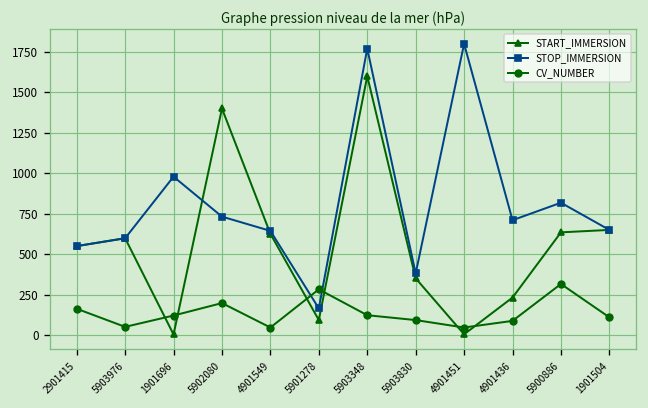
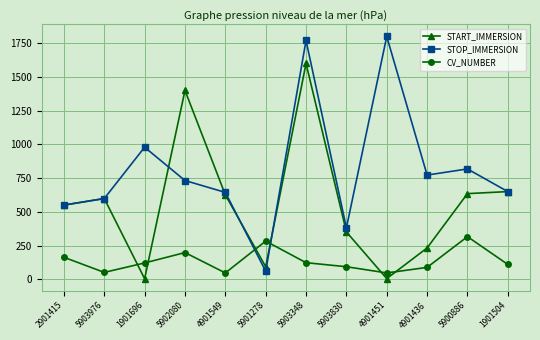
STOP_IMMERSION, 5901278: 170 -> 60
STOP_IMMERSION, 4901436: 710 -> 770
